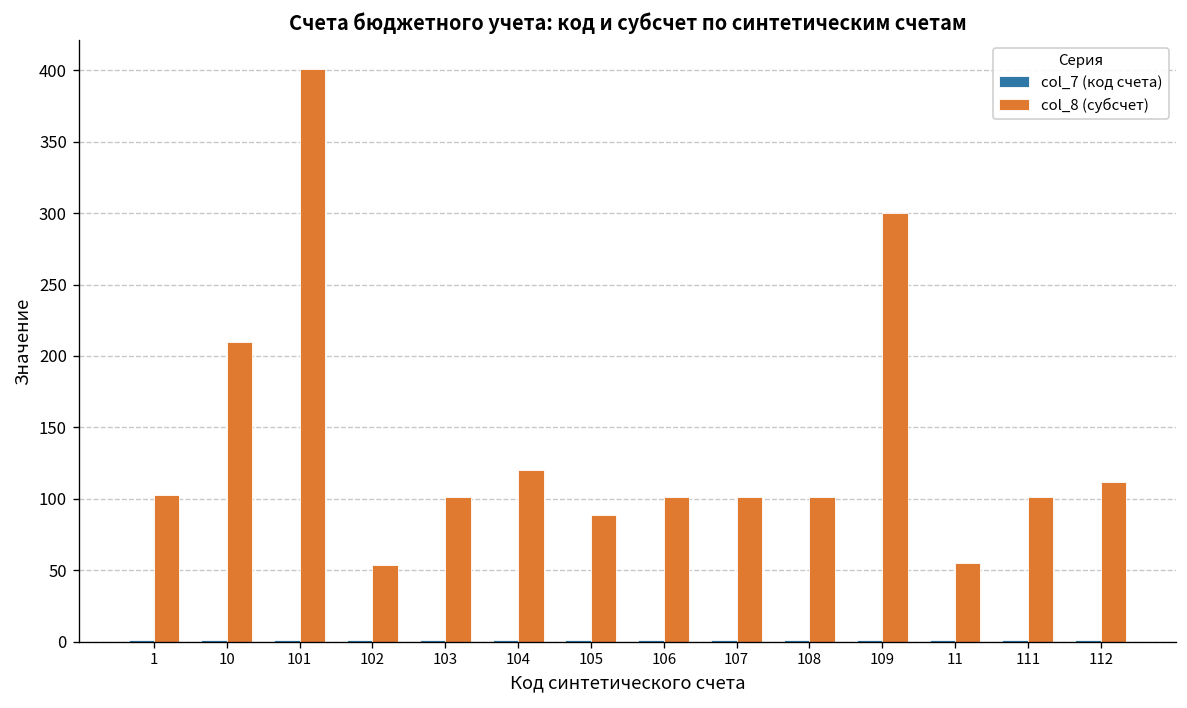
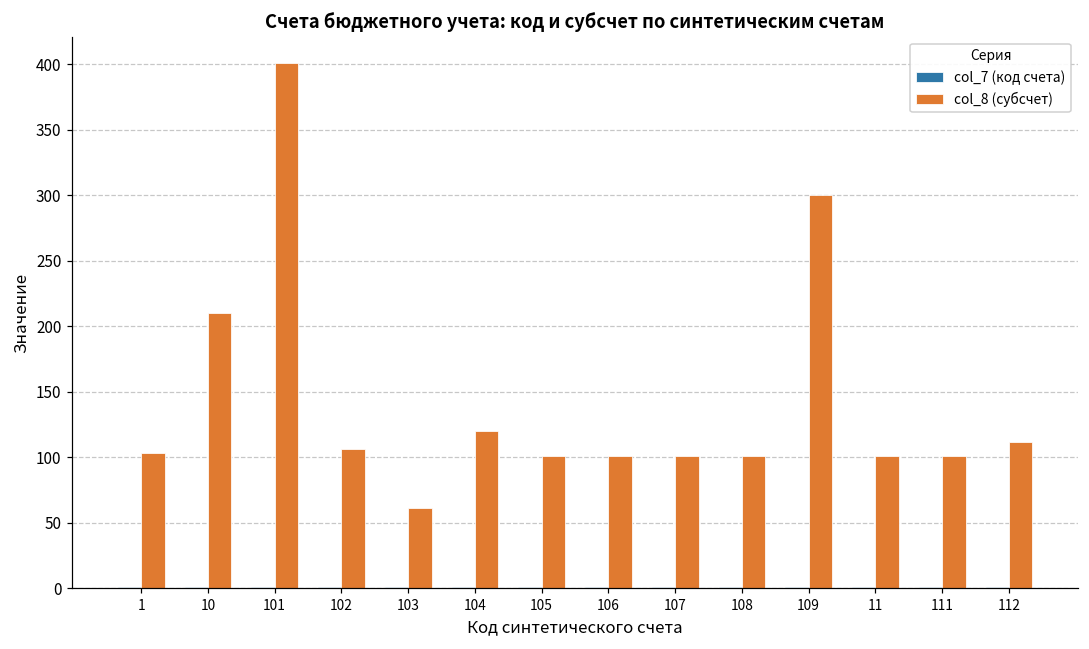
col_8 (субсчет), 102: 54 -> 106
col_8 (субсчет), 103: 101 -> 61
col_8 (субсчет), 105: 89 -> 101
col_8 (субсчет), 11: 55 -> 101
